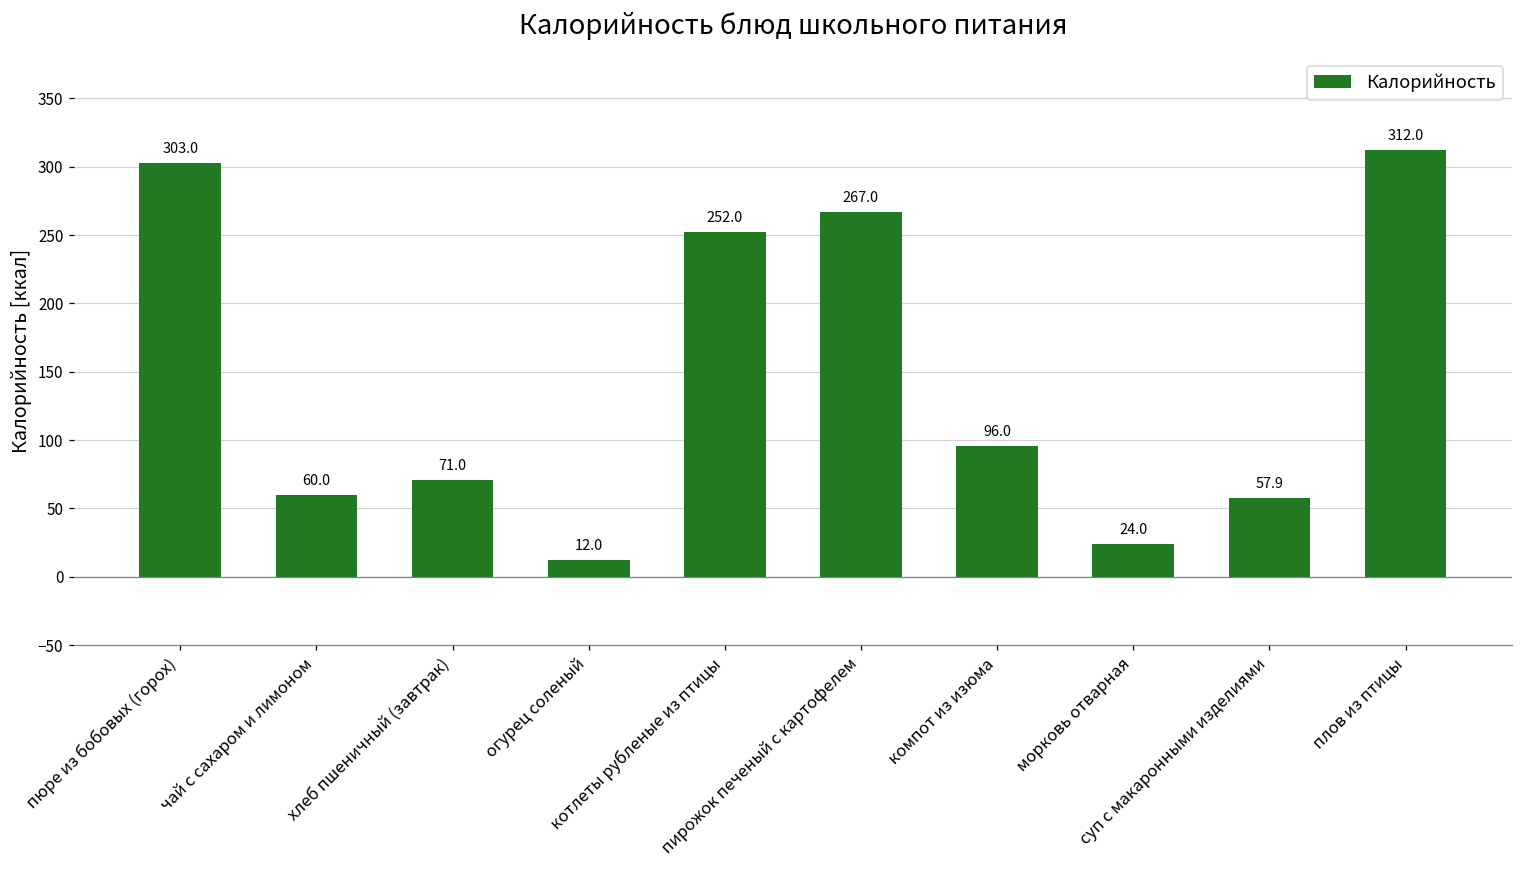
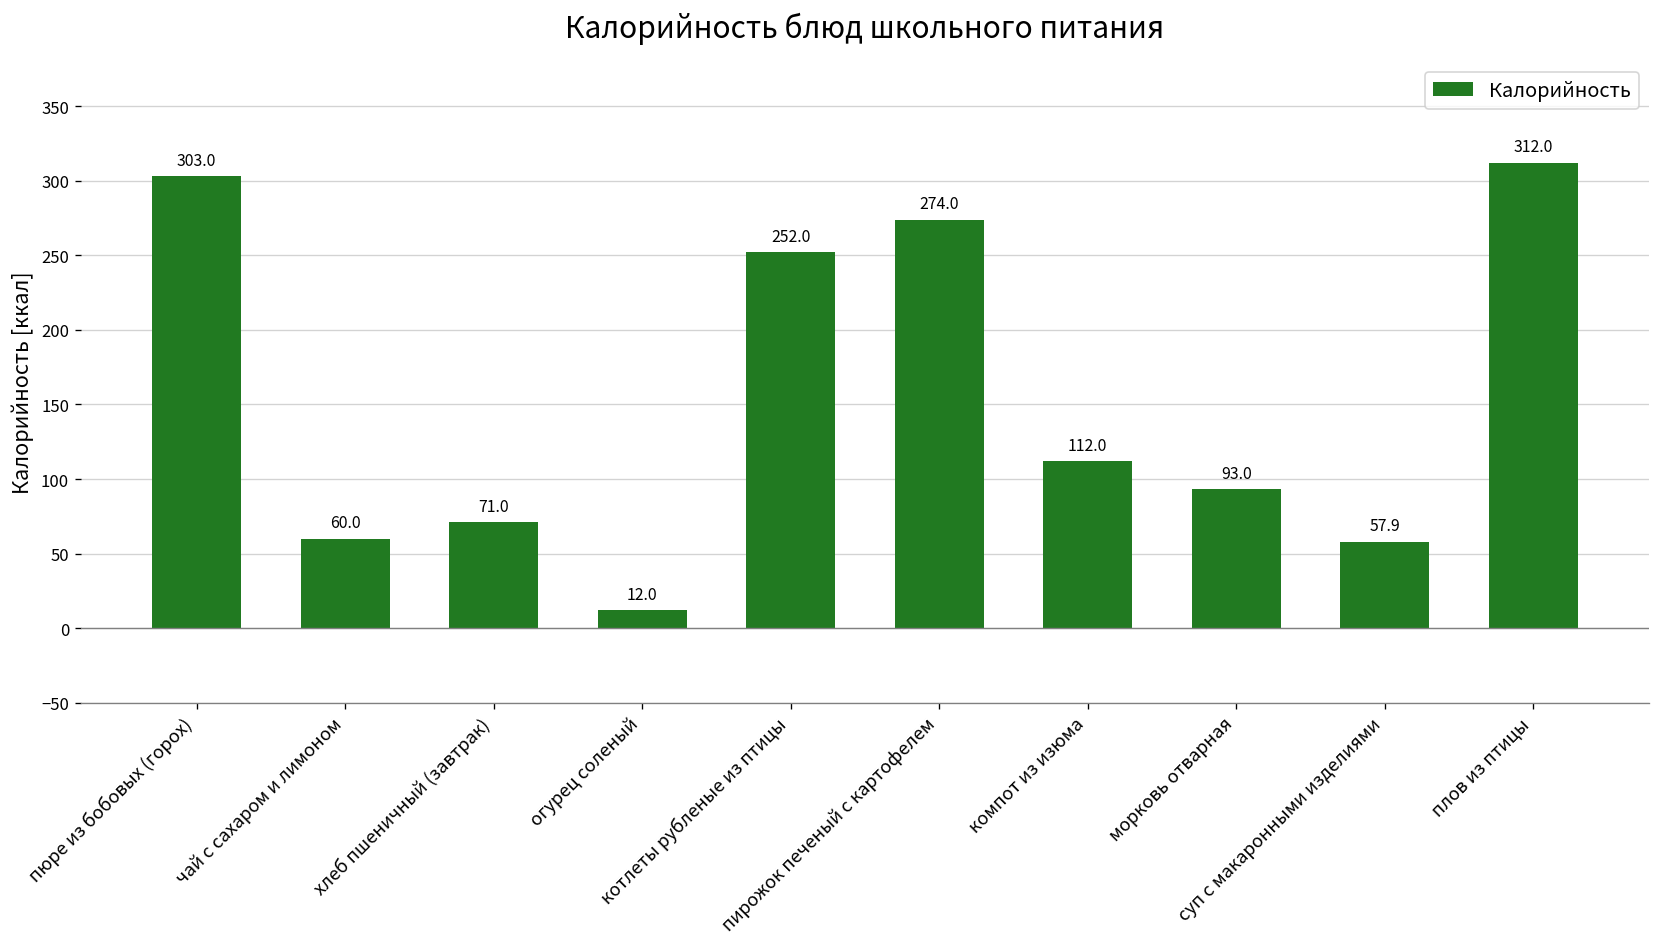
пирожок печеный с картофелем: 267.0 -> 274.0
компот из изюма: 96.0 -> 112.0
морковь отварная: 24.0 -> 93.0
